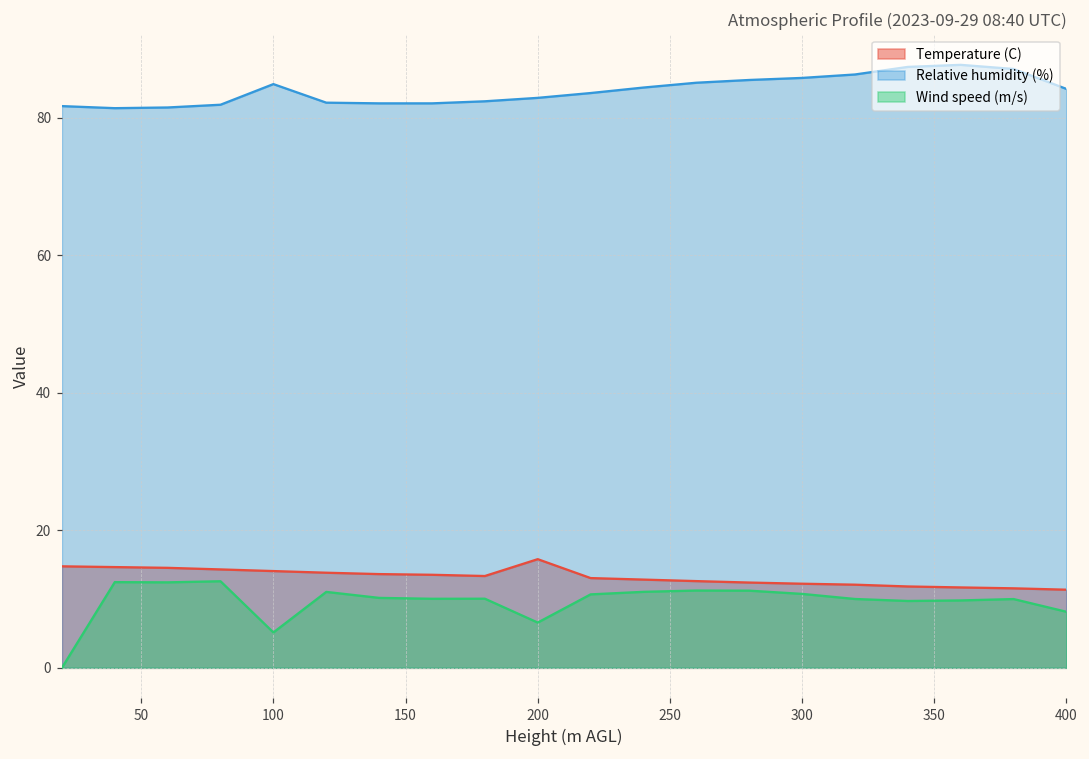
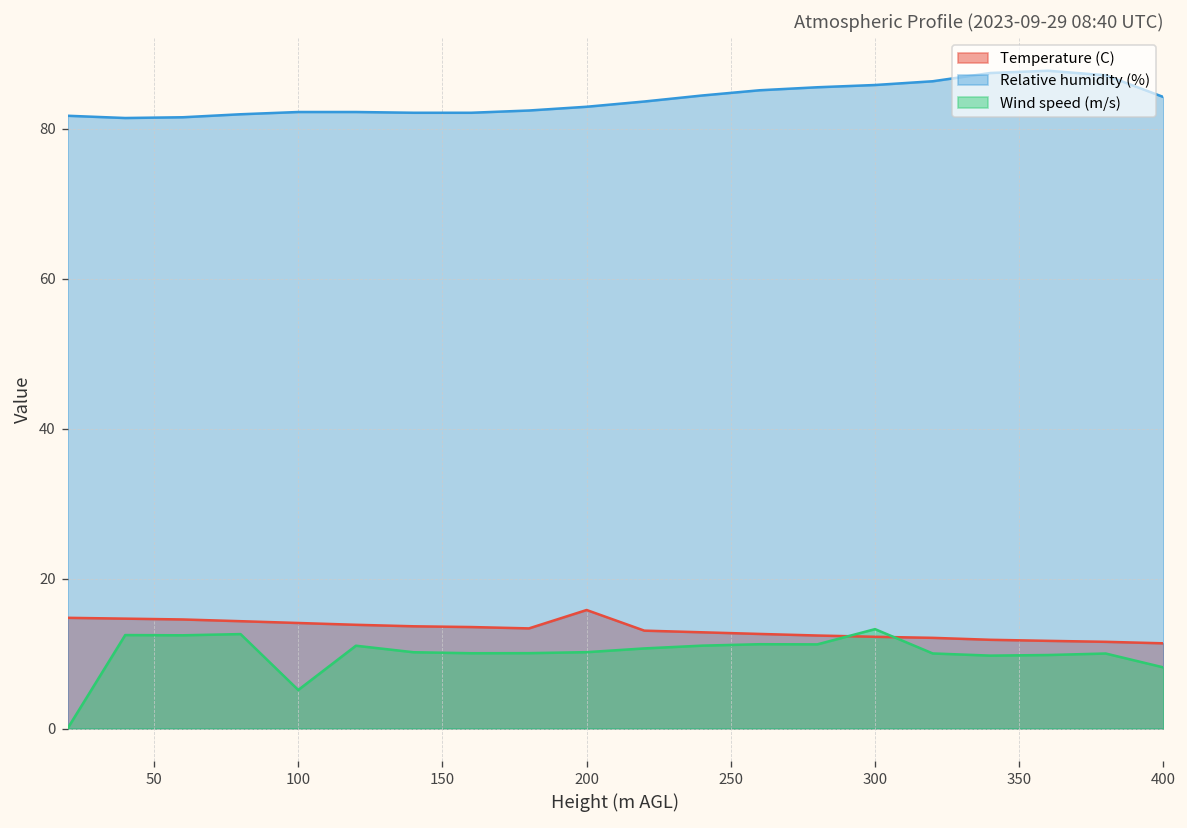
Relative humidity (%), 100: 85 -> 82
Wind speed (m/s), 200: 7 -> 10
Wind speed (m/s), 300: 11 -> 13
